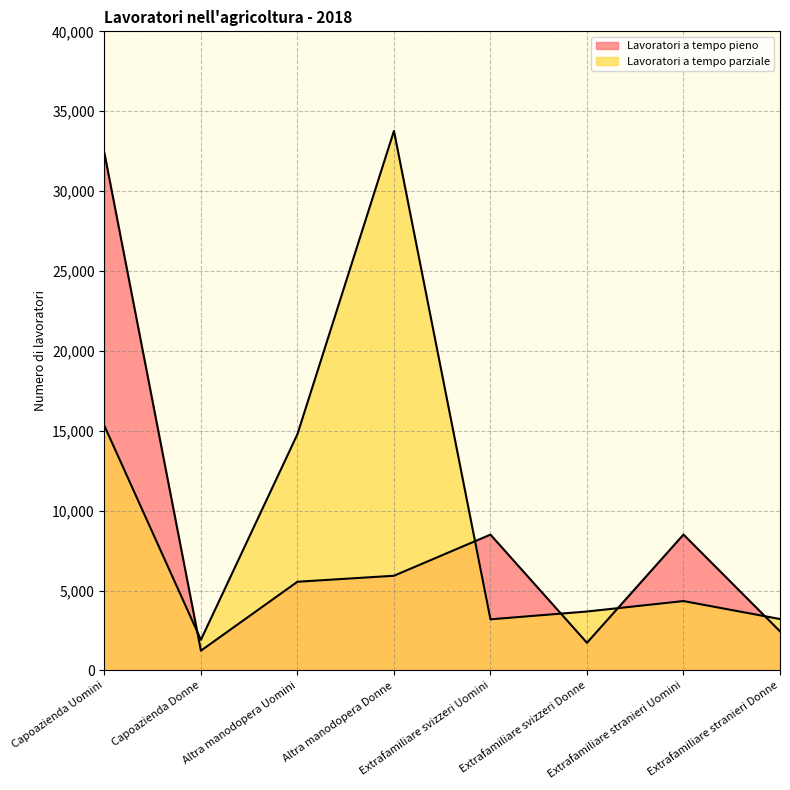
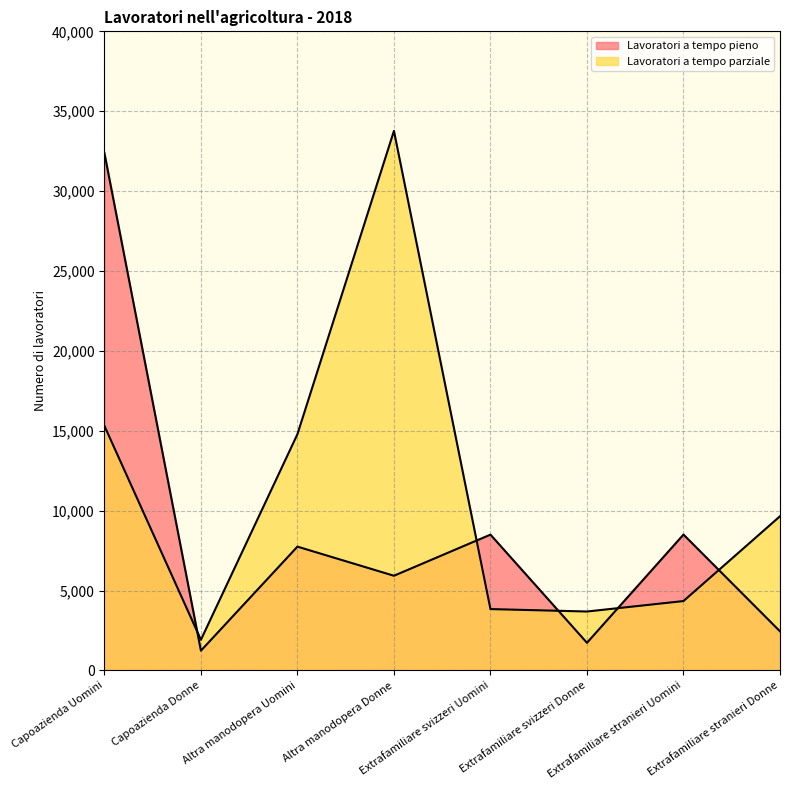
Lavoratori a tempo pieno, Altra manodopera Uomini: 5,600 -> 7,700
Lavoratori a tempo parziale, Extrafamiliare svizzeri Uomini: 3,200 -> 3,800
Lavoratori a tempo parziale, Extrafamiliare stranieri Donne: 3,200 -> 9,700
